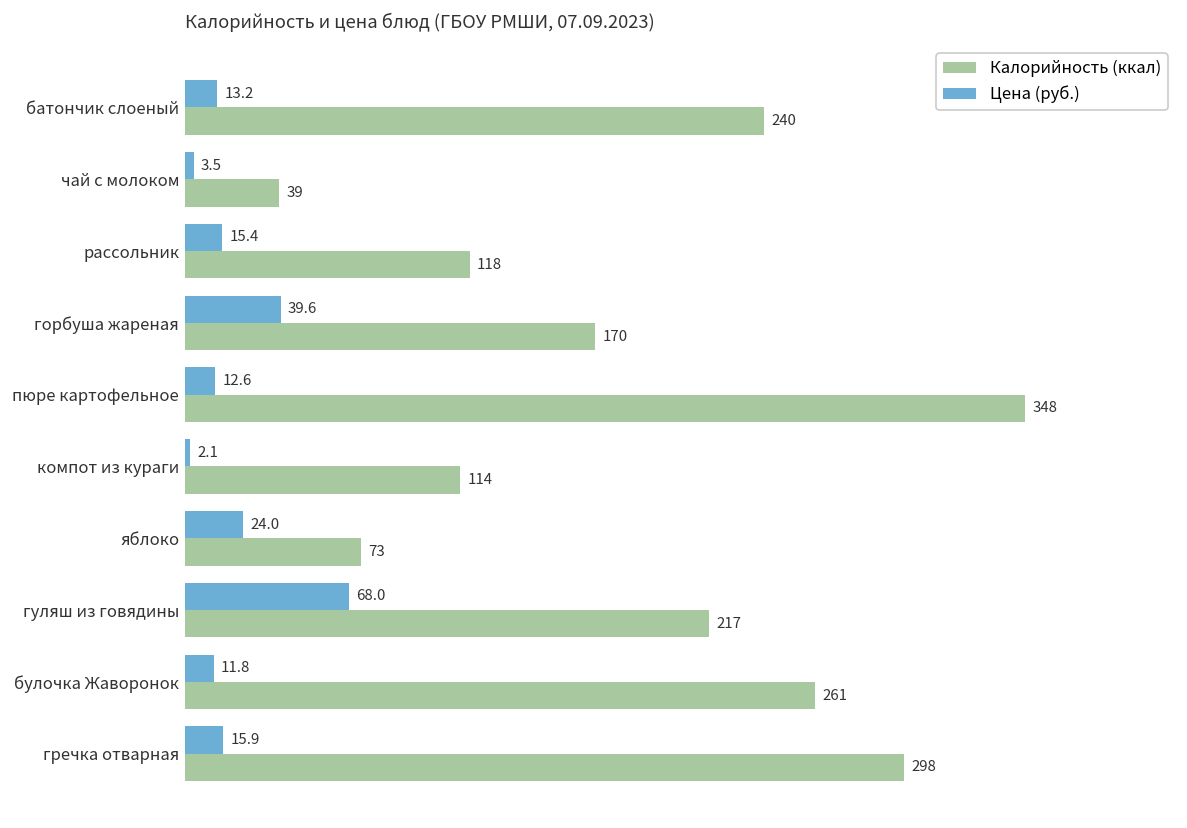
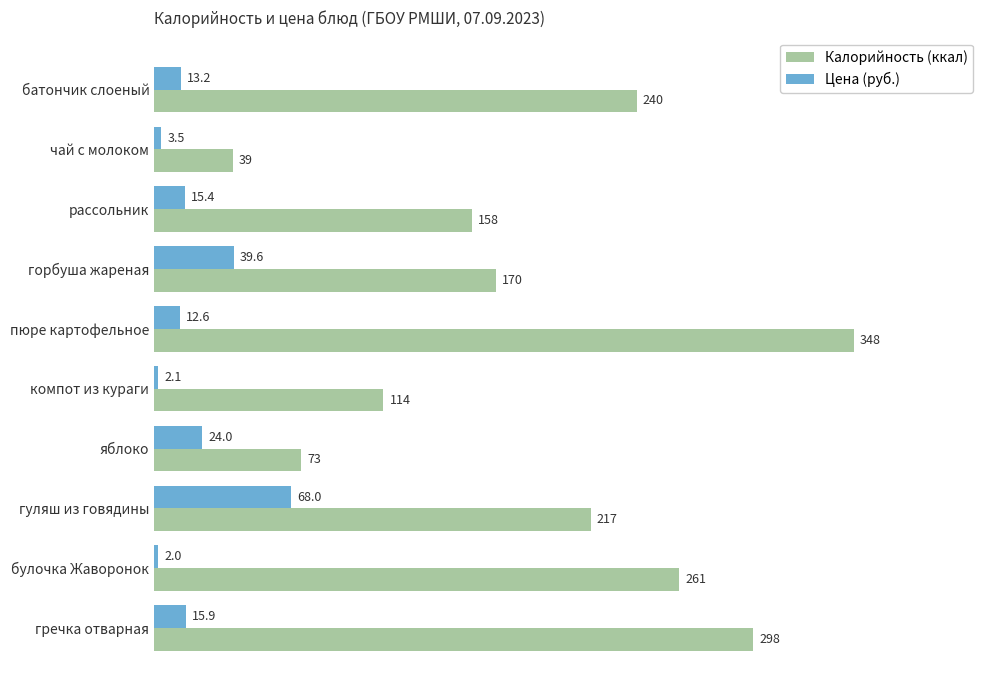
Калорийность (ккал), рассольник: 118 -> 158
Цена (руб.), булочка Жаворонок: 11.8 -> 2.0
